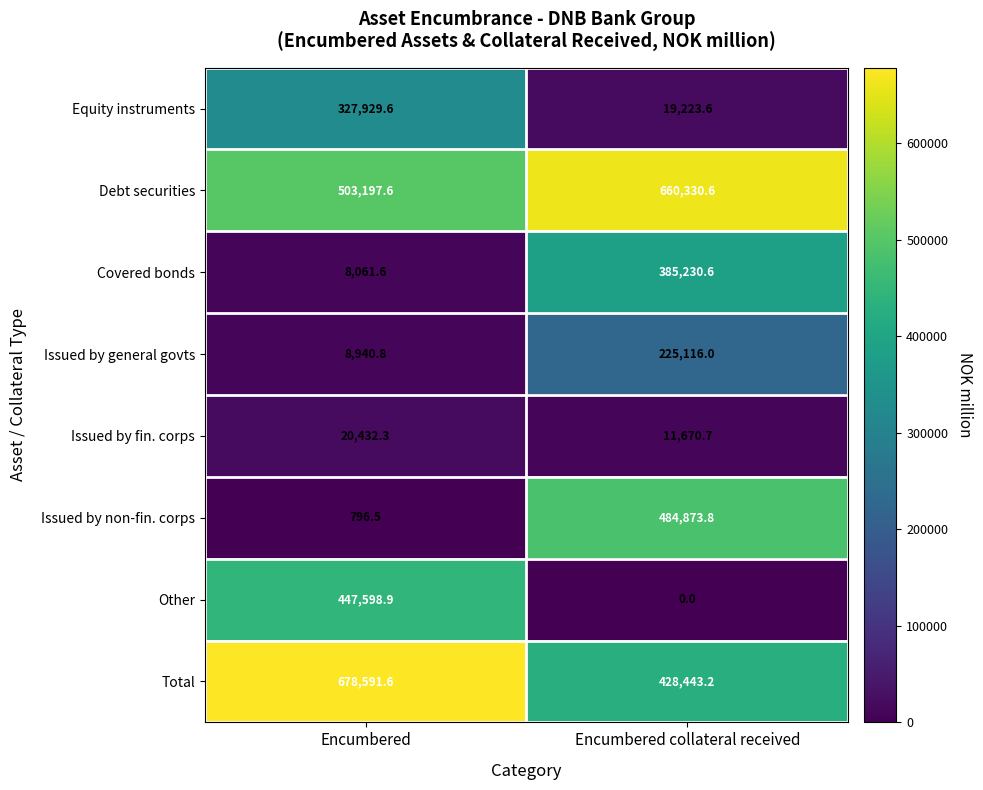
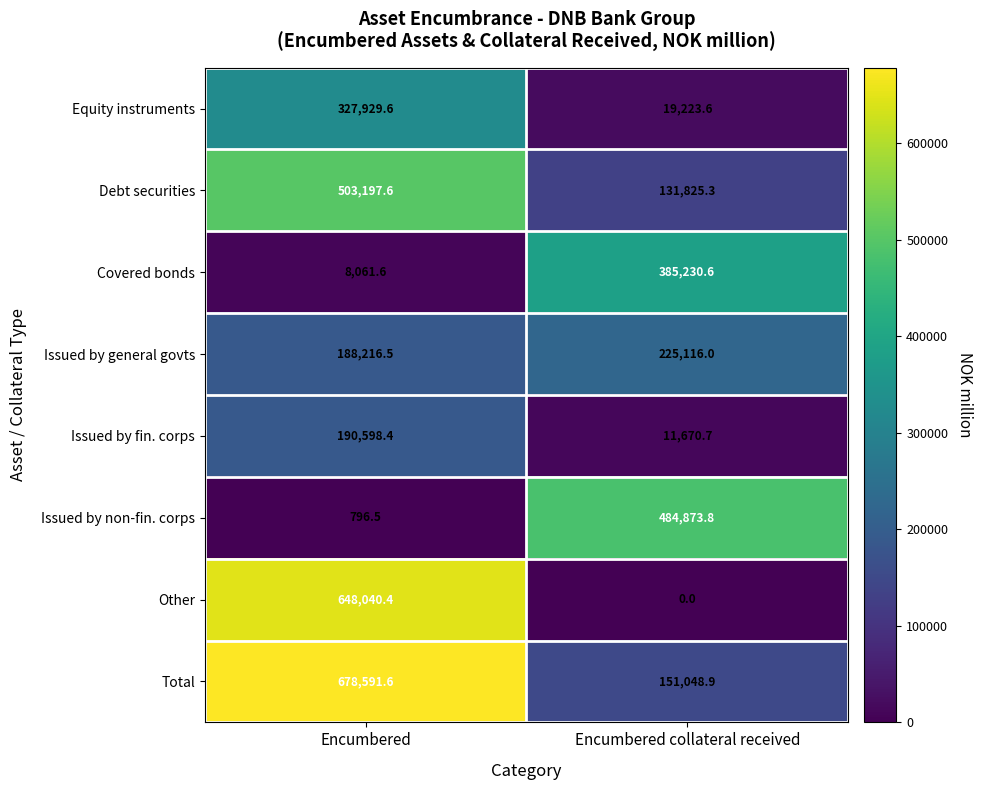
Debt securities, Encumbered collateral received: 660,330.6 -> 131,825.3
Issued by general govts, Encumbered: 8,940.8 -> 188,216.5
Issued by fin. corps, Encumbered: 20,432.3 -> 190,598.4
Other, Encumbered: 447,598.9 -> 648,040.4
Total, Encumbered collateral received: 428,443.2 -> 151,048.9
